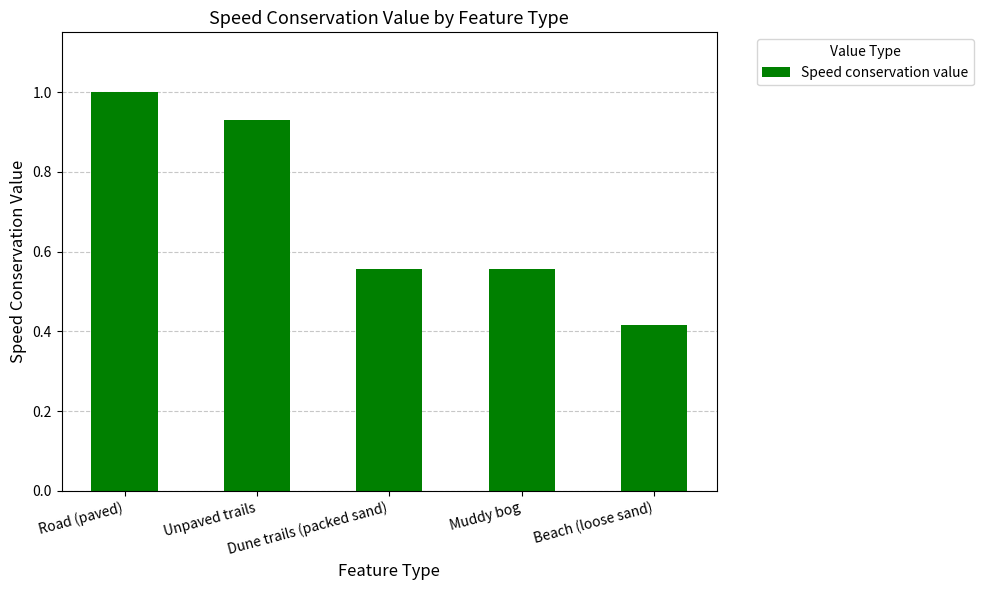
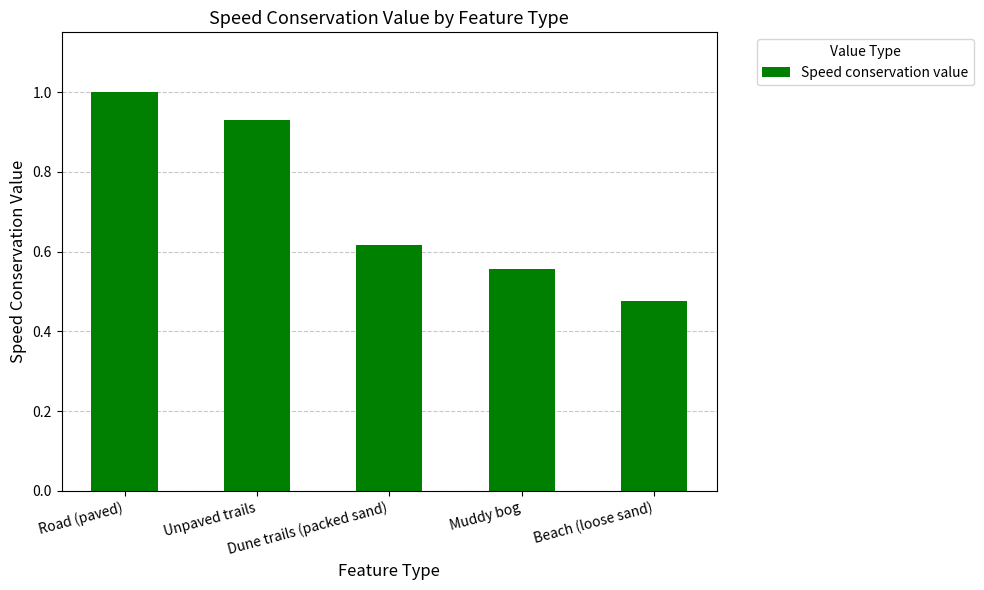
Dune trails (packed sand): 0.56 -> 0.62
Beach (loose sand): 0.42 -> 0.48
